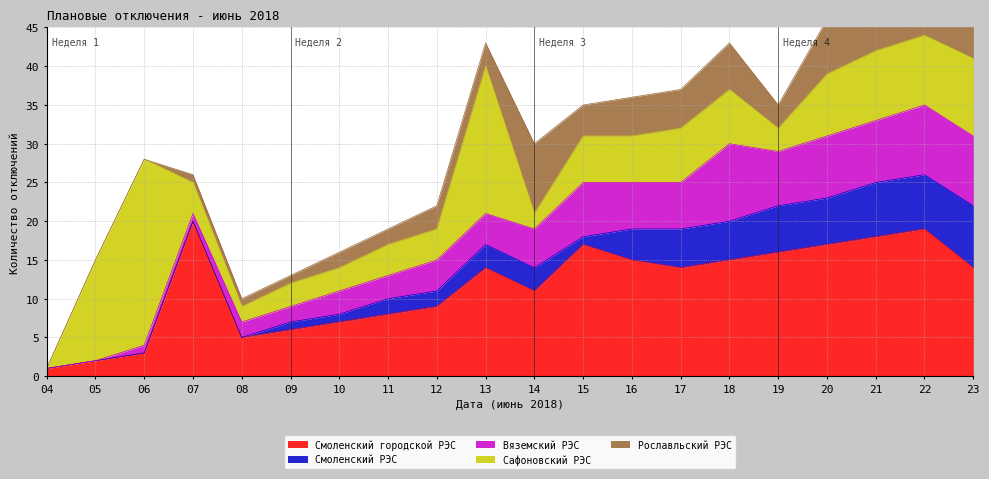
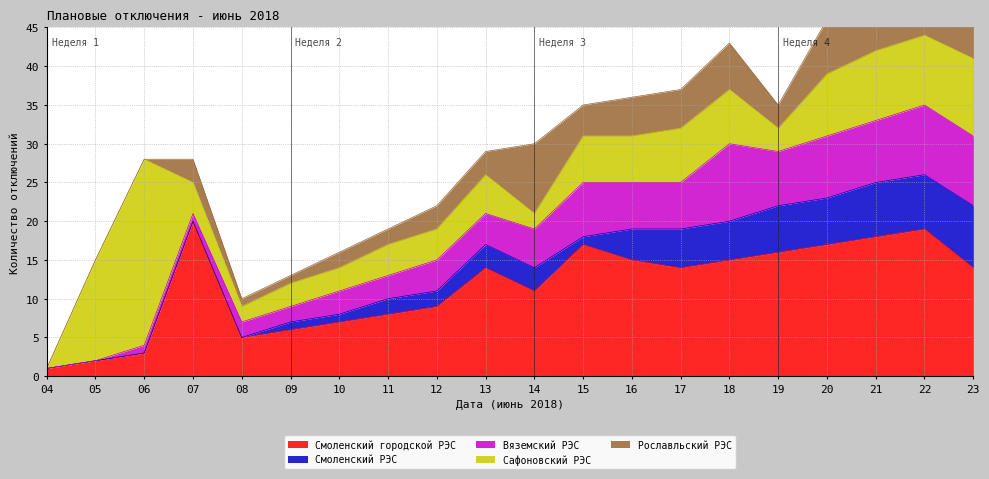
Рославльский РЭС, 07: 1 -> 3
Сафоновский РЭС, 13: 19 -> 5
